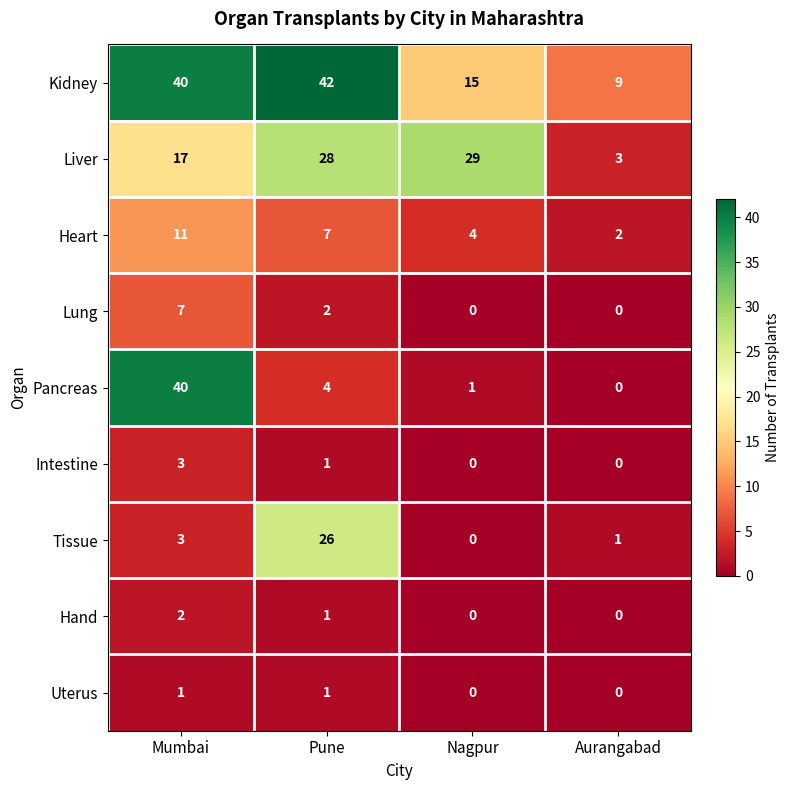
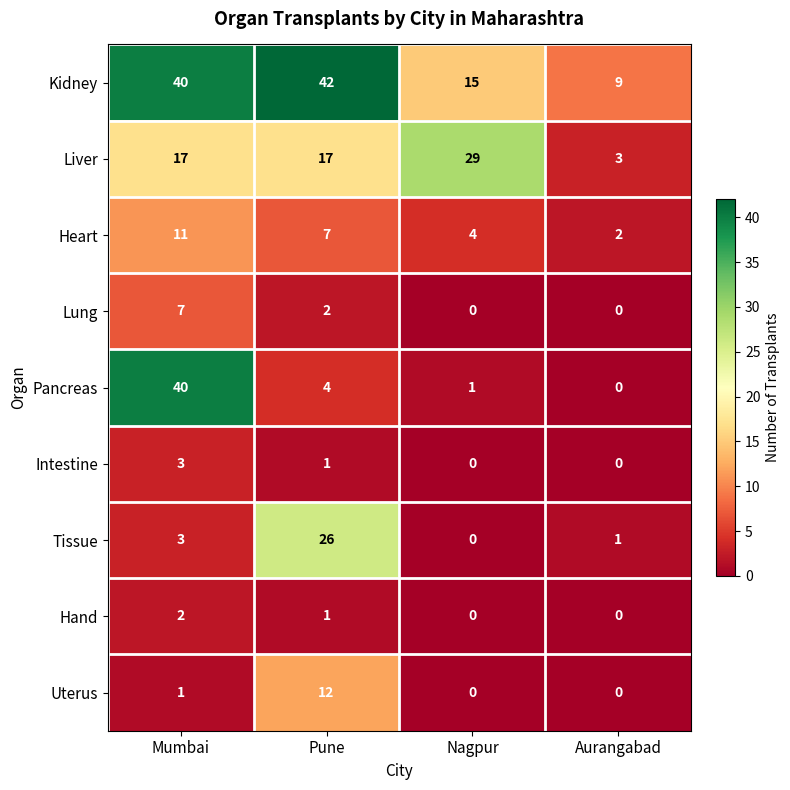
Liver, Pune: 28 -> 17
Uterus, Pune: 1 -> 12
